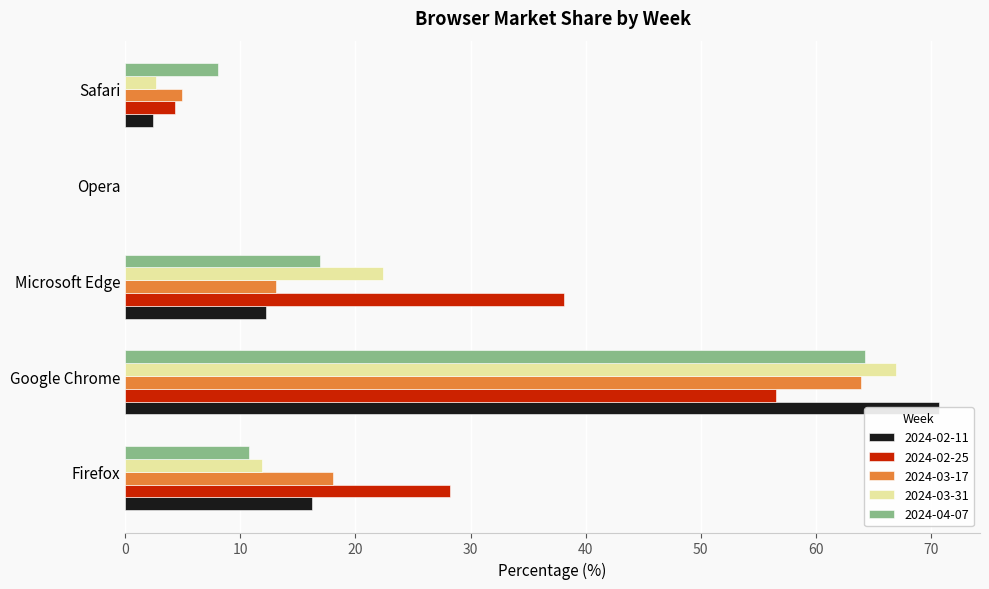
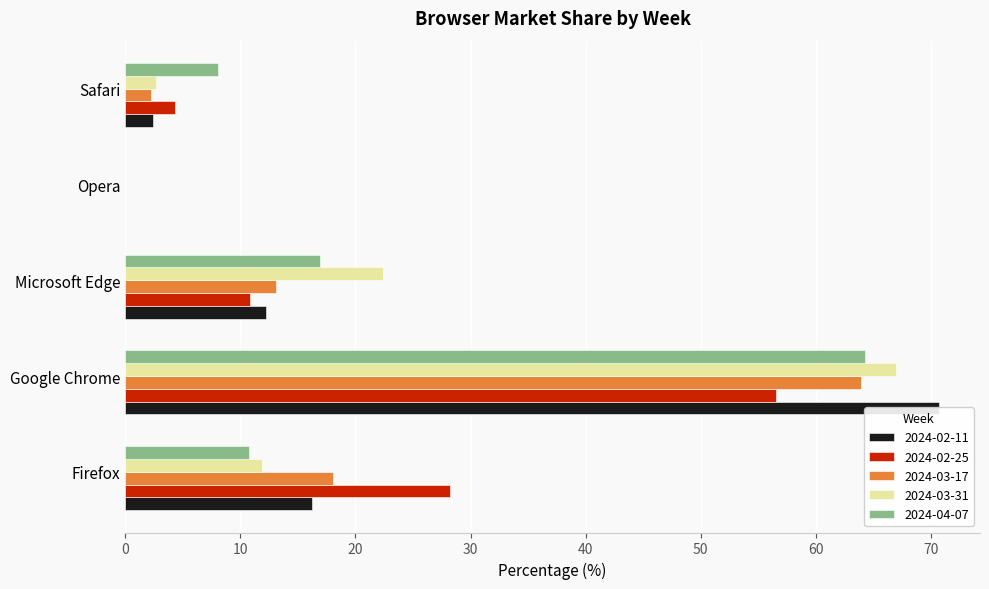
2024-03-17, Safari: 4.9 -> 2.2
2024-02-25, Microsoft Edge: 38.1 -> 10.9
